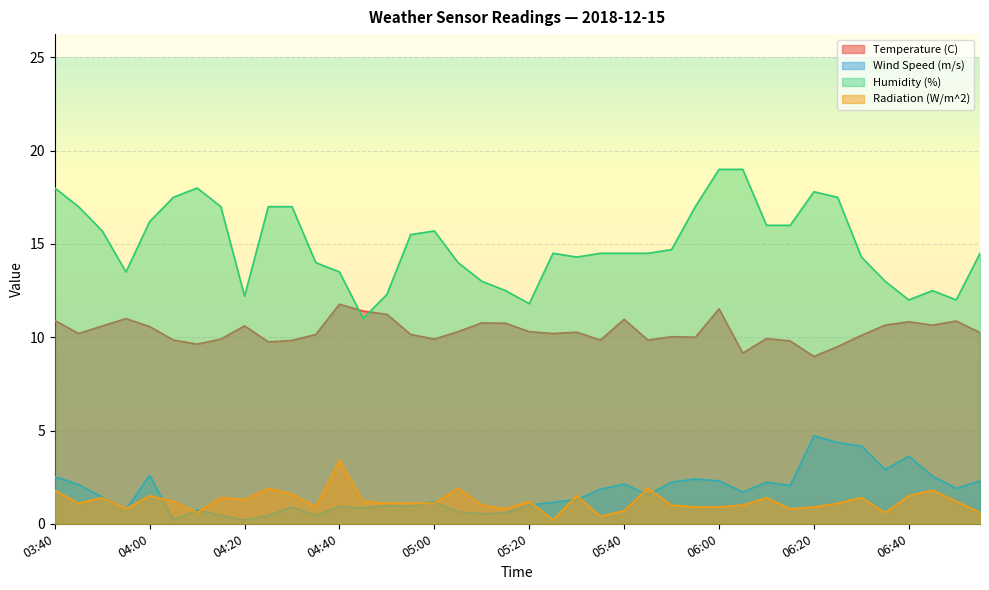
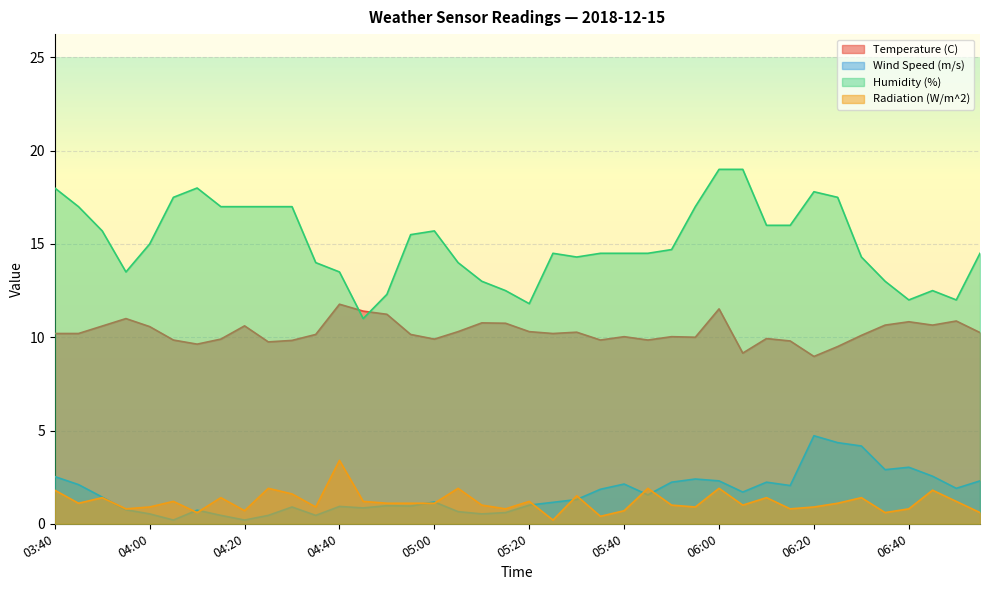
Temperature (C), 03:40: 10.9 -> 10.2
Wind Speed (m/s), 04:00: 2.6 -> 0.5
Humidity (%), 04:00: 16.2 -> 15.0
Radiation (W/m^2), 04:00: 1.5 -> 0.9
Humidity (%), 04:20: 12.2 -> 17.0
Radiation (W/m^2), 04:20: 1.3 -> 0.7
Temperature (C), 05:40: 11.0 -> 10.0
Radiation (W/m^2), 06:00: 0.9 -> 1.9
Wind Speed (m/s), 06:40: 3.6 -> 3.0
Radiation (W/m^2), 06:40: 1.5 -> 0.8
